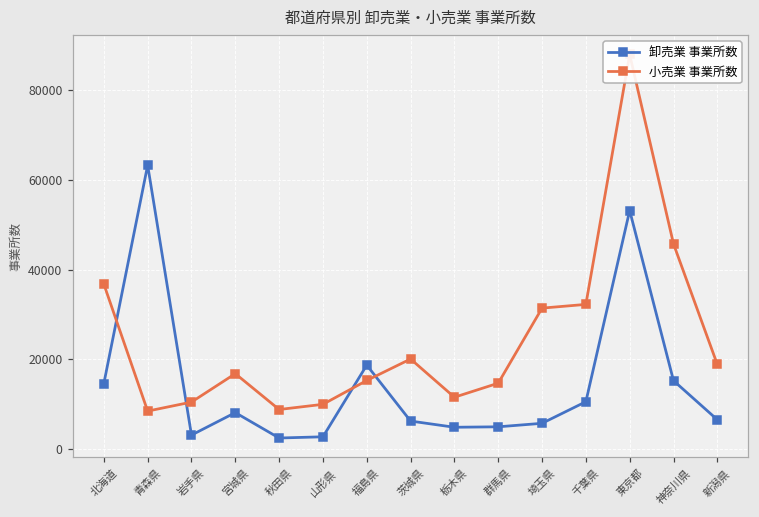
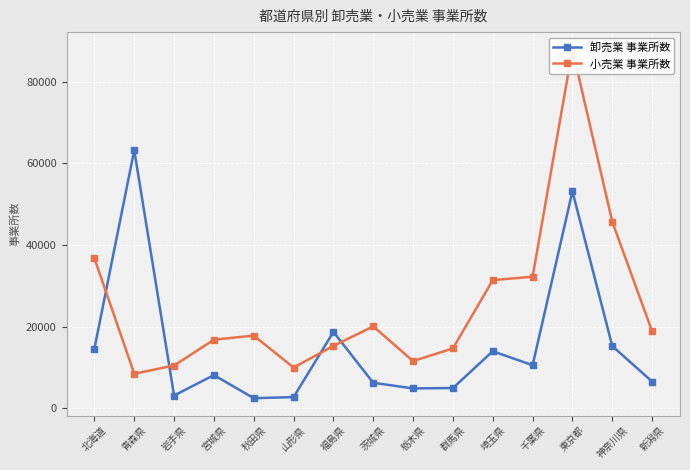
小売業 事業所数, 秋田県: 9000 -> 18000
卸売業 事業所数, 埼玉県: 6000 -> 14000
